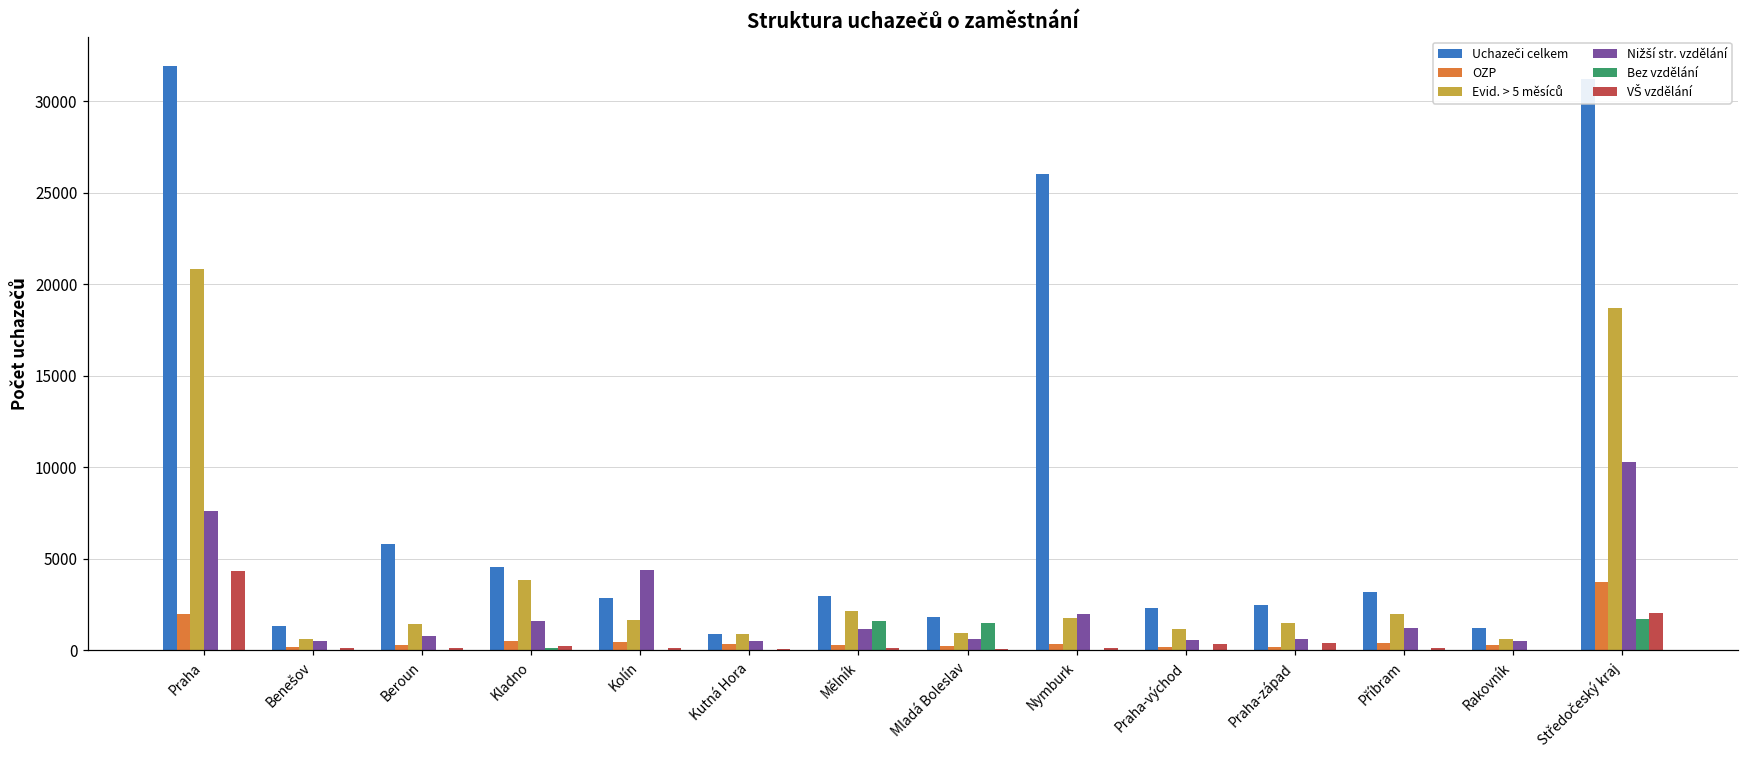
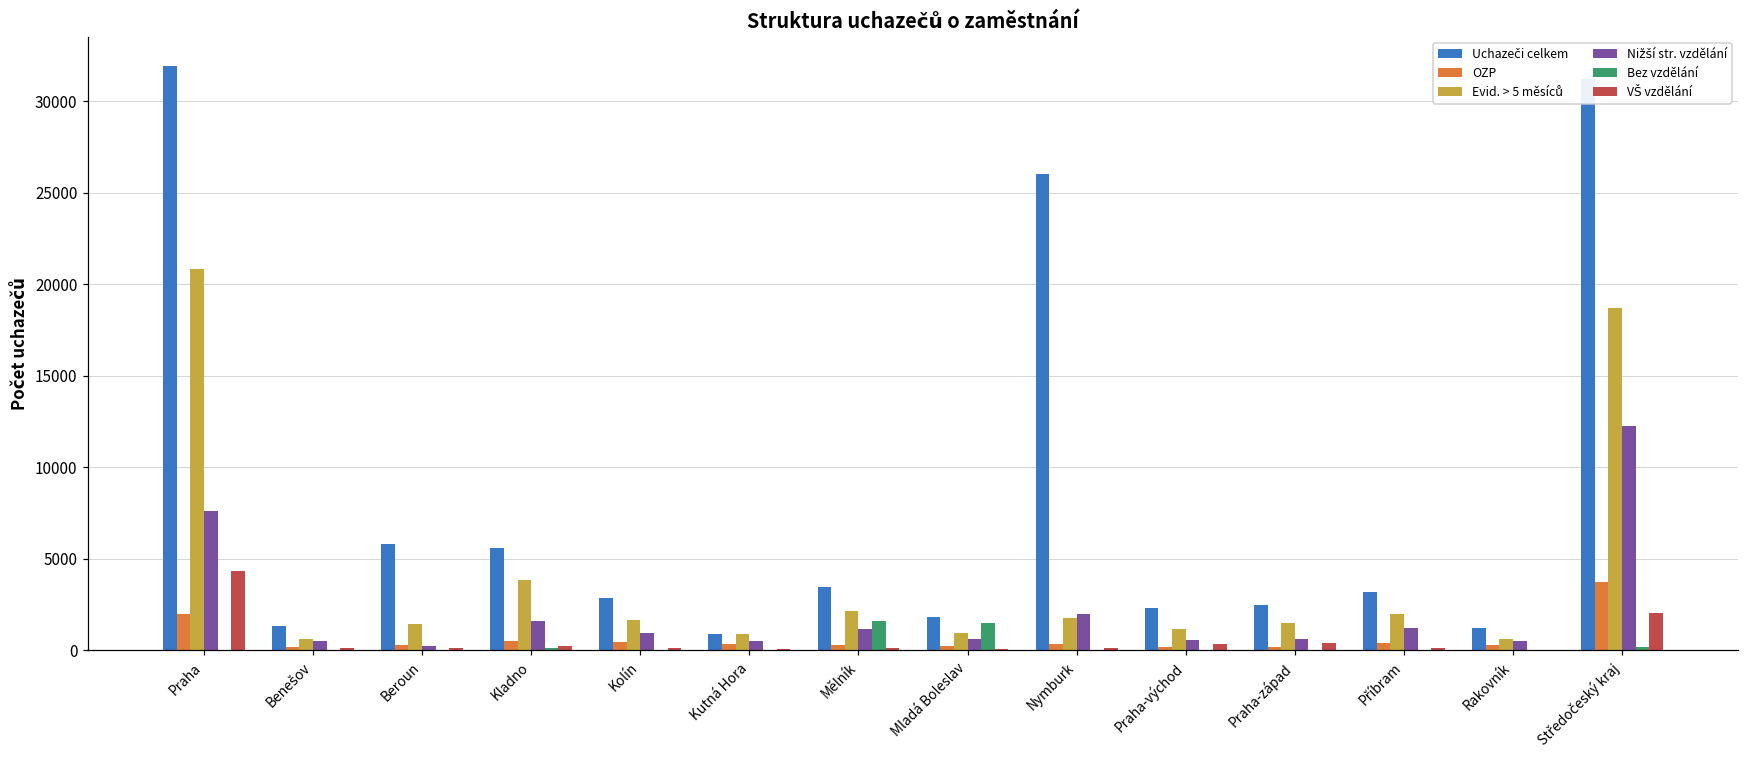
Nižší str. vzdělání, Beroun: 800 -> 200
Uchazeči celkem, Kladno: 4600 -> 5600
Nižší str. vzdělání, Kolín: 4400 -> 1000
Uchazeči celkem, Mělník: 3000 -> 3500
Nižší str. vzdělání, Středočeský kraj: 10300 -> 12300
Bez vzdělání, Středočeský kraj: 1700 -> 200
